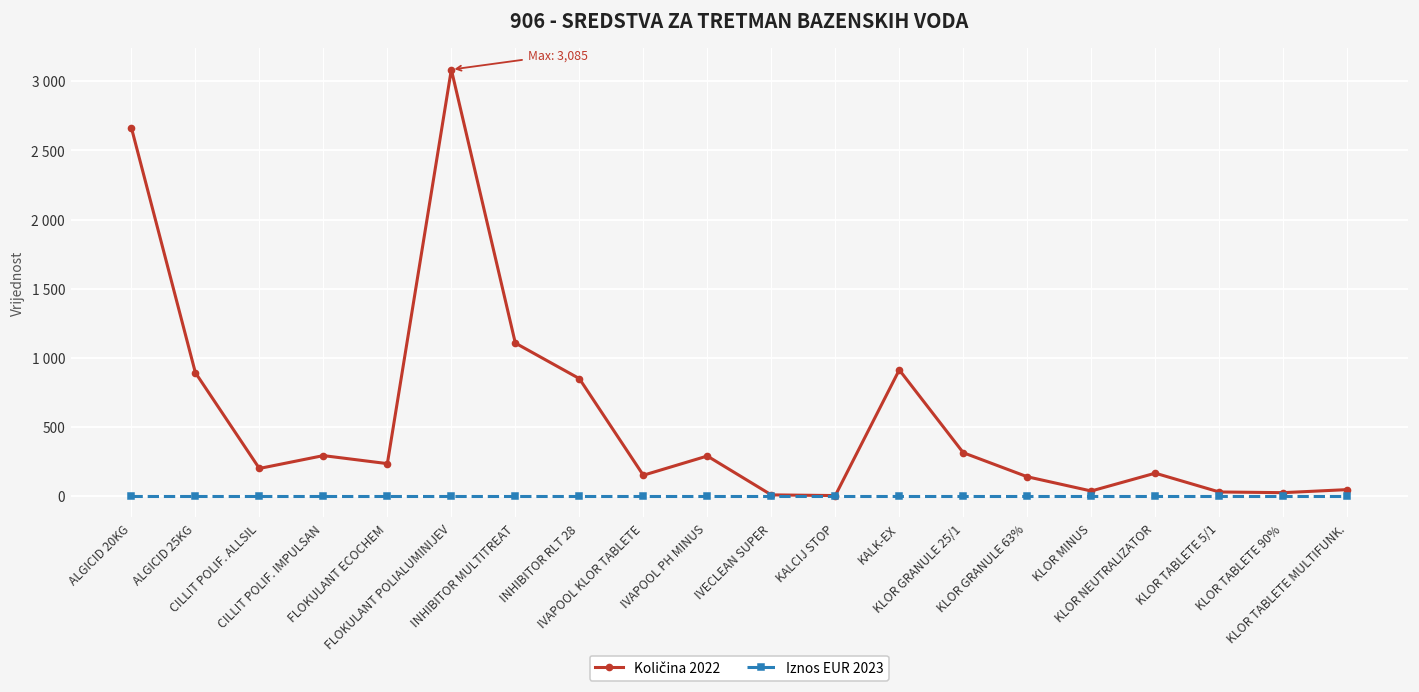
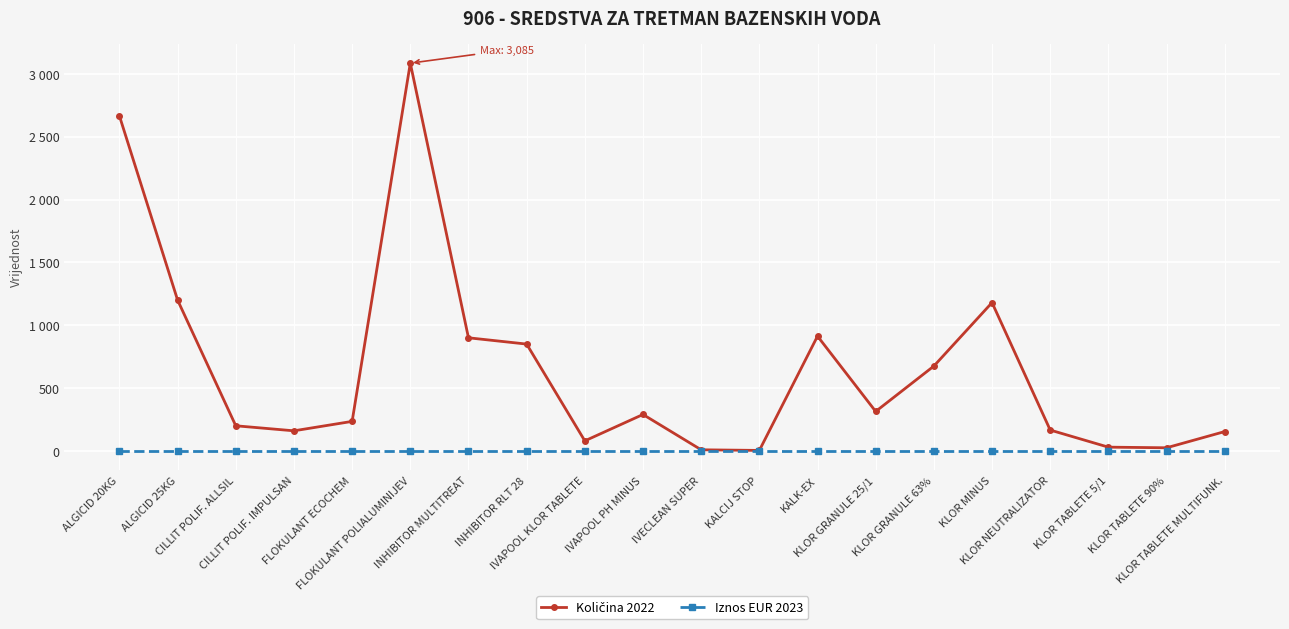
Količina 2022, ALGICID 25KG: 890 -> 1200
Količina 2022, CILLIT POLIF. IMPULSAN: 290 -> 160
Količina 2022, INHIBITOR MULTITREAT: 1110 -> 900
Količina 2022, IVAPOOL KLOR TABLETE: 150 -> 80
Količina 2022, KLOR GRANULE 63%: 140 -> 680
Količina 2022, KLOR MINUS: 40 -> 1180
Količina 2022, KLOR TABLETE MULTIFUNK.: 50 -> 150
